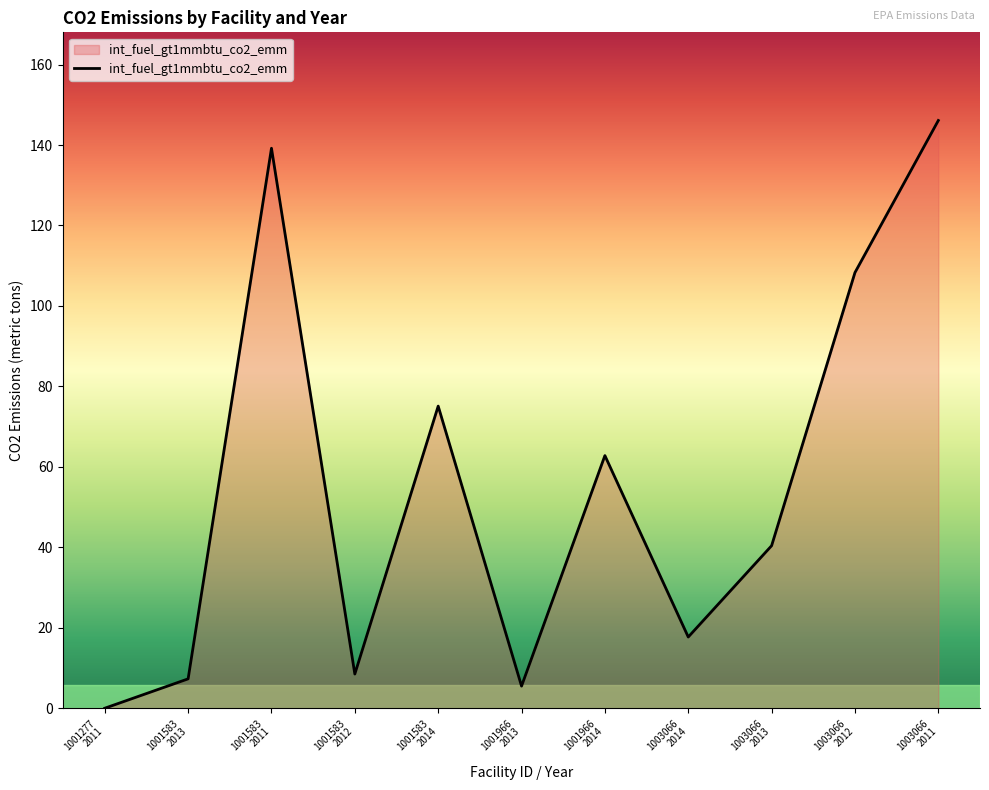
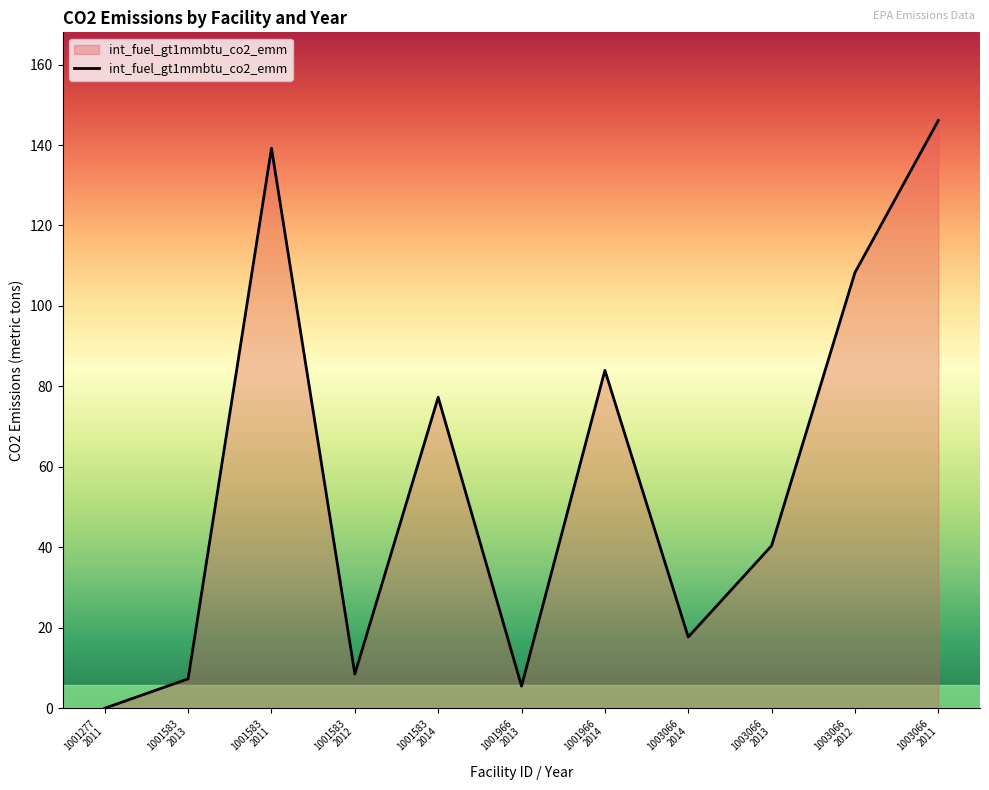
1001583 2014: 75 -> 77
1001966 2014: 63 -> 84
